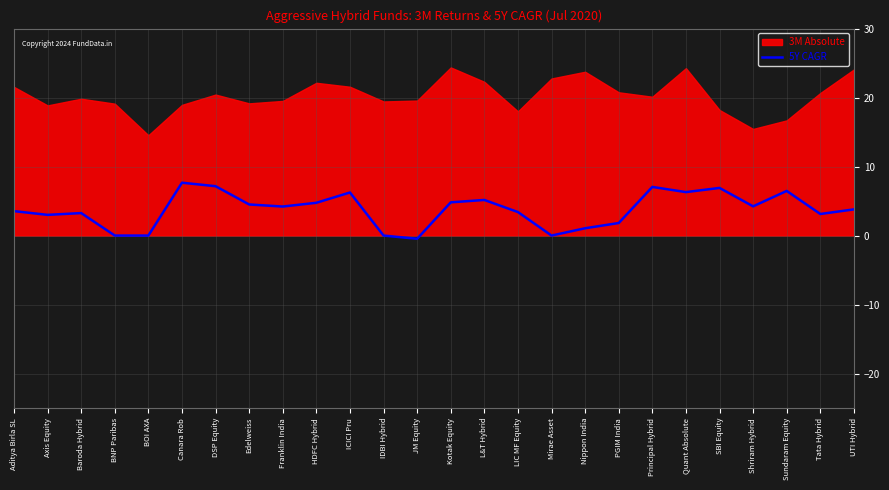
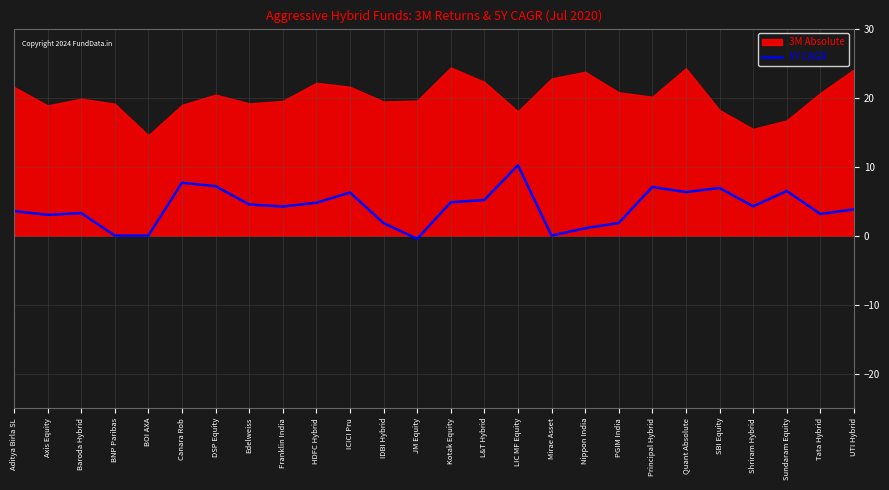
5Y CAGR, IDBI Hybrid: 0 -> 2
5Y CAGR, LIC MF Equity: 3 -> 10
